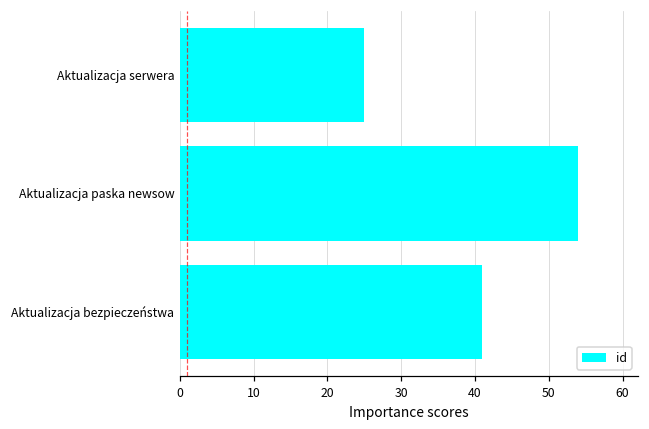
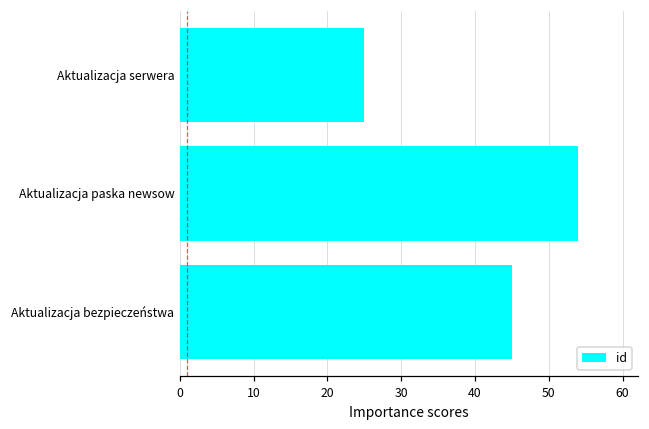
Aktualizacja bezpieczeństwa: 41 -> 45
